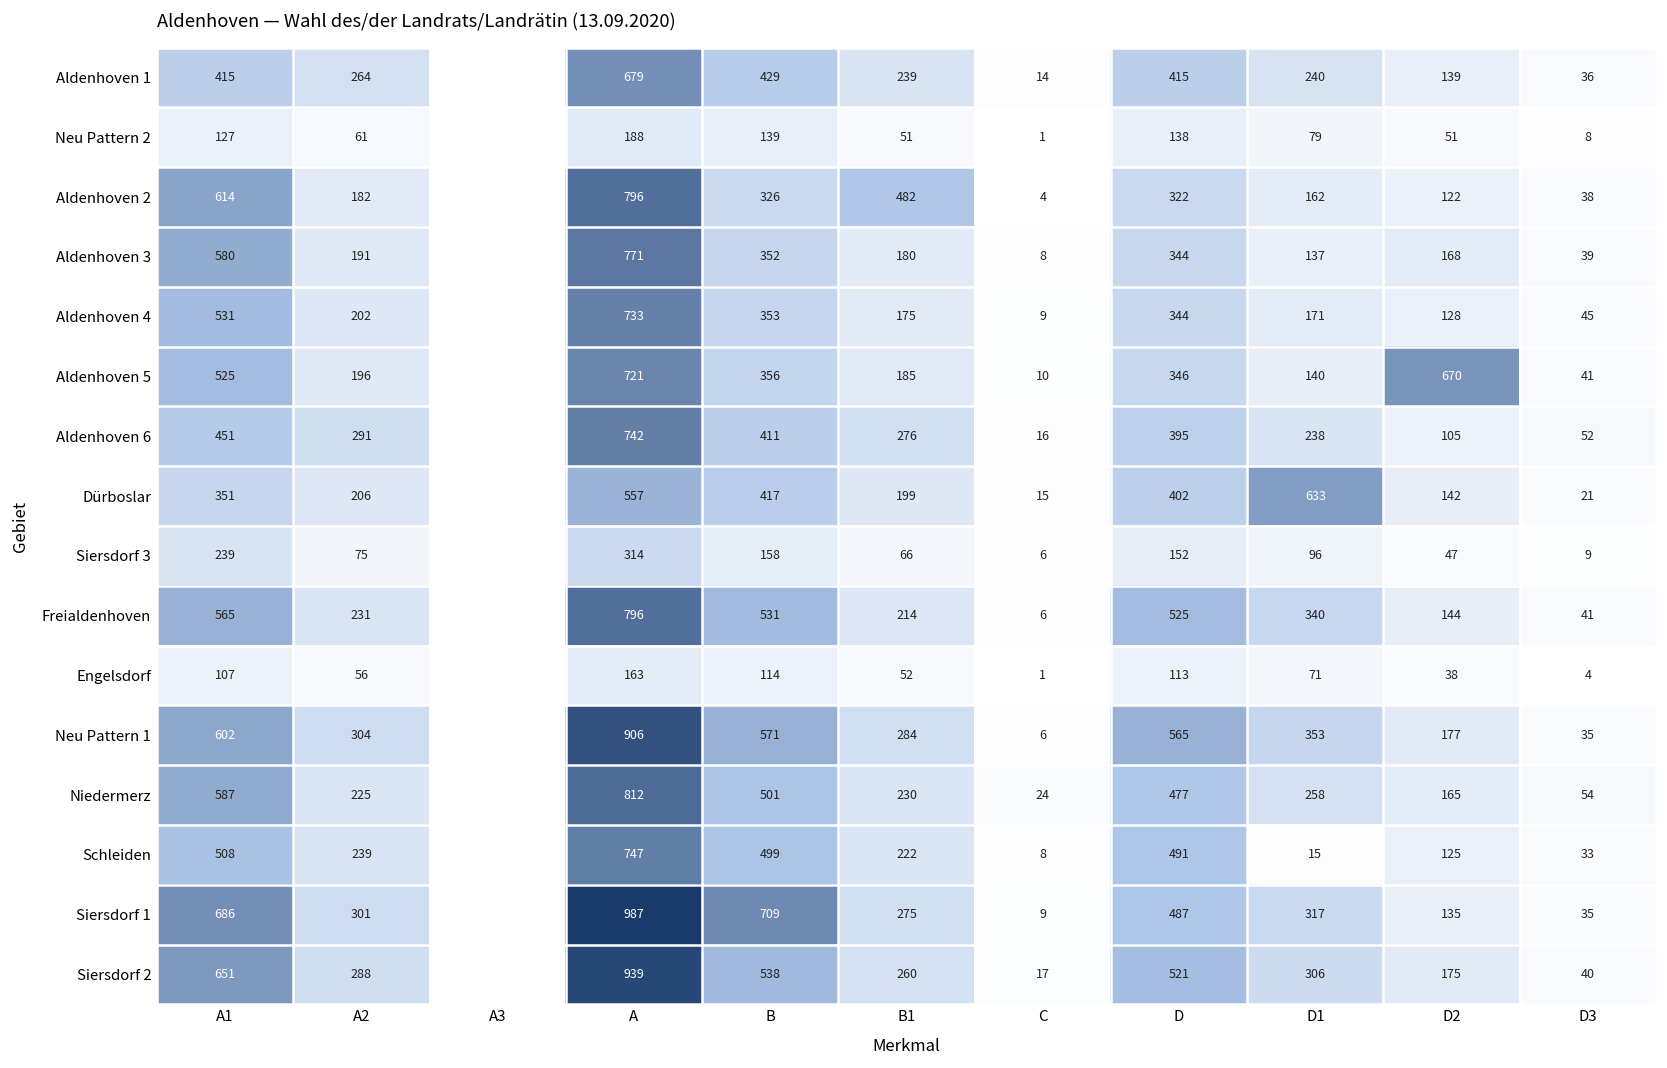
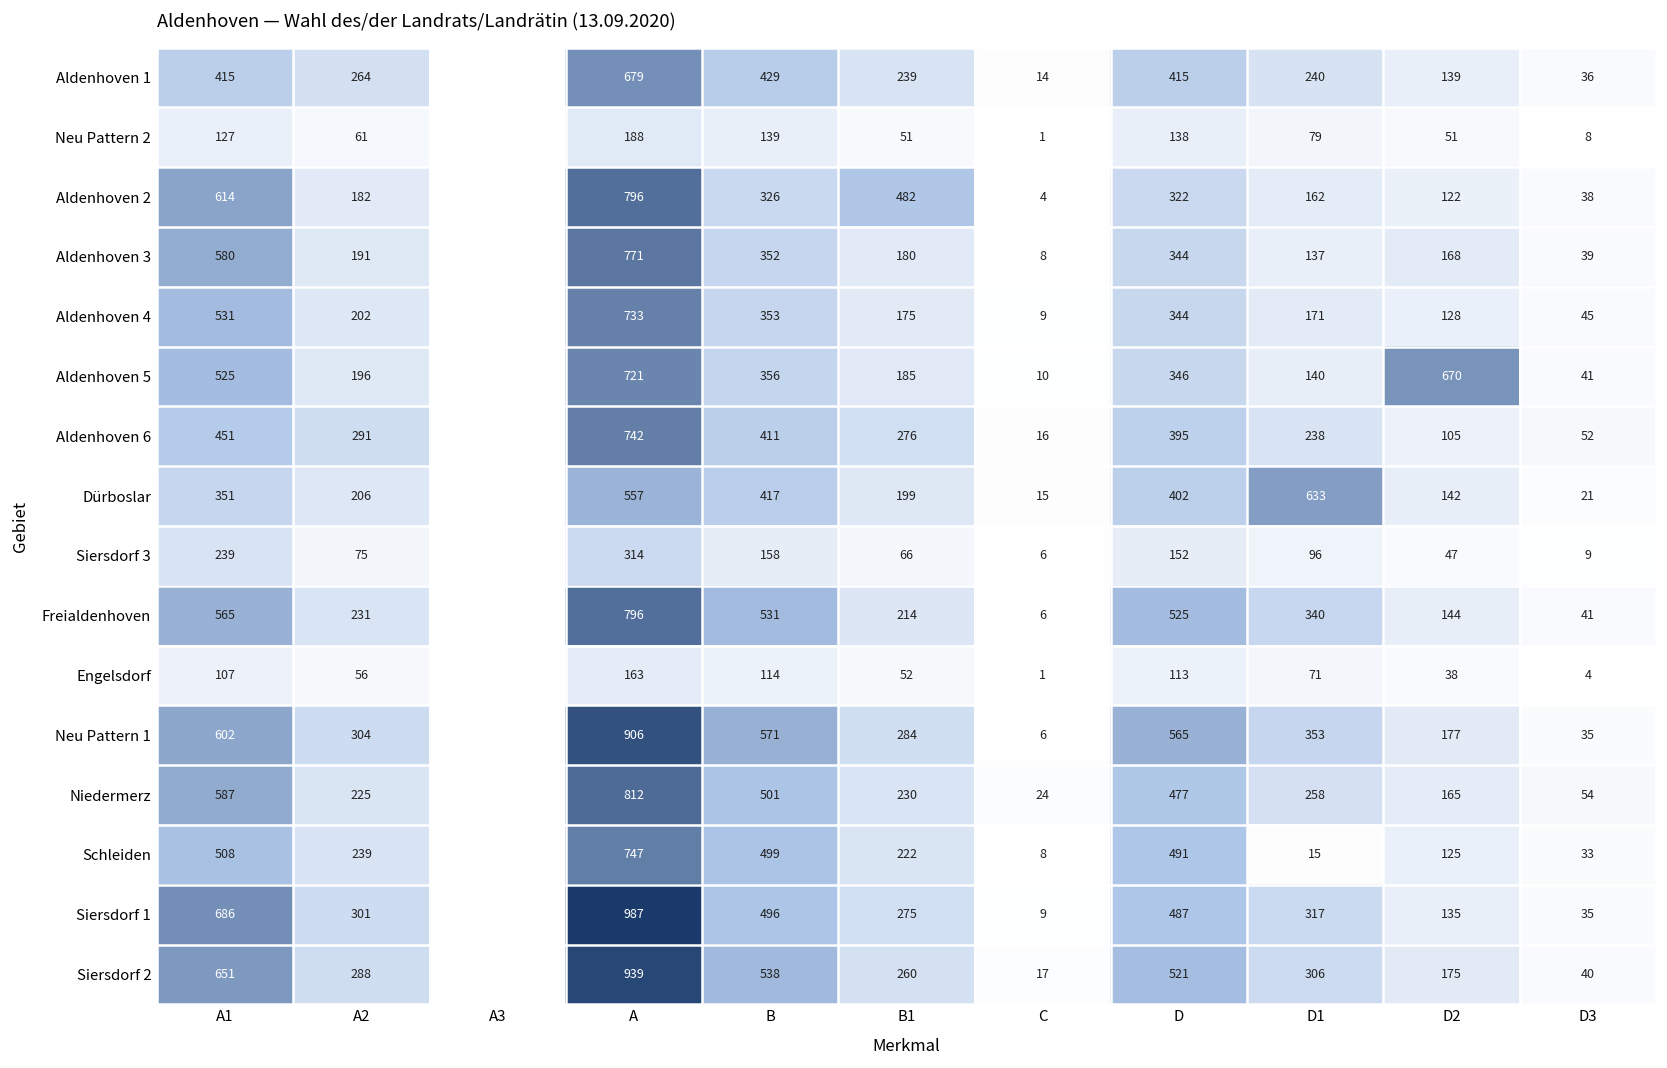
Siersdorf 1, B: 709 -> 496
